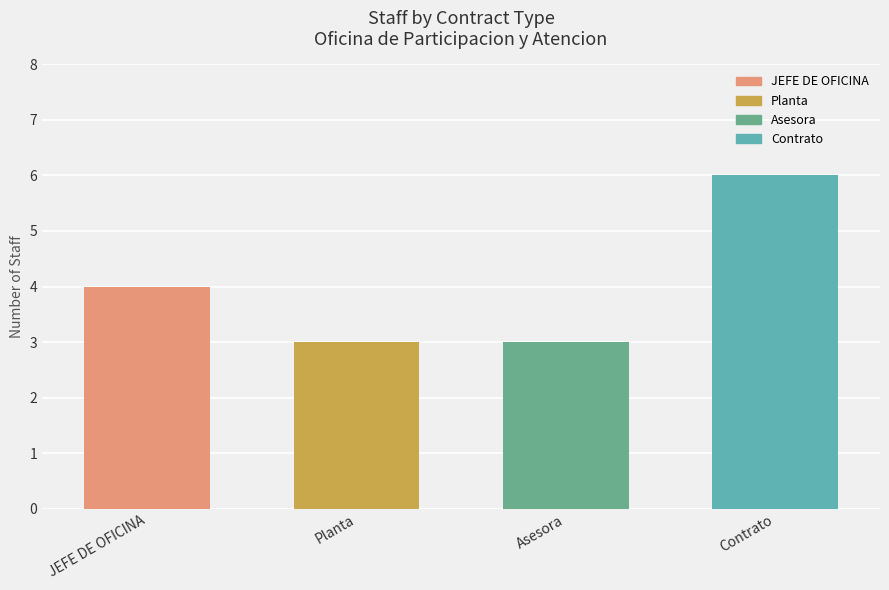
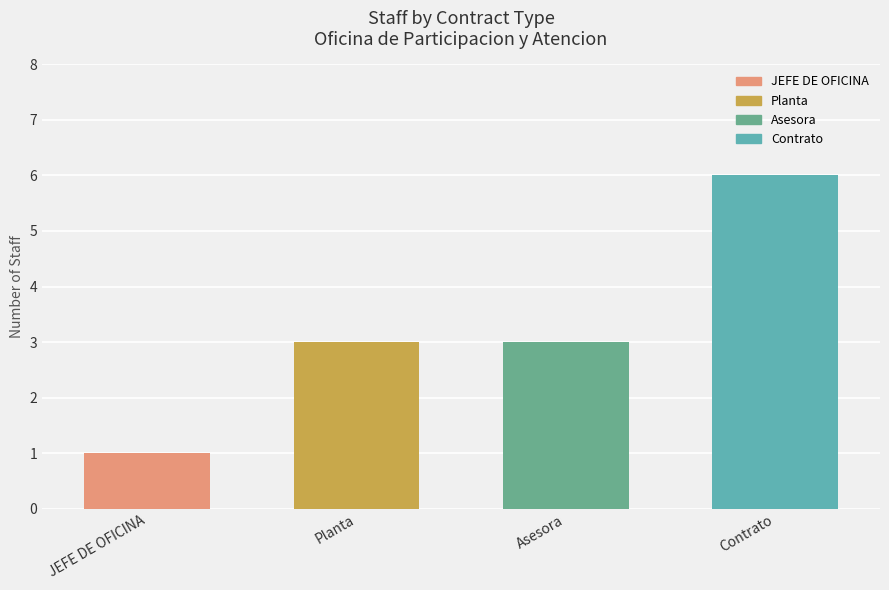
JEFE DE OFICINA: 4 -> 1
